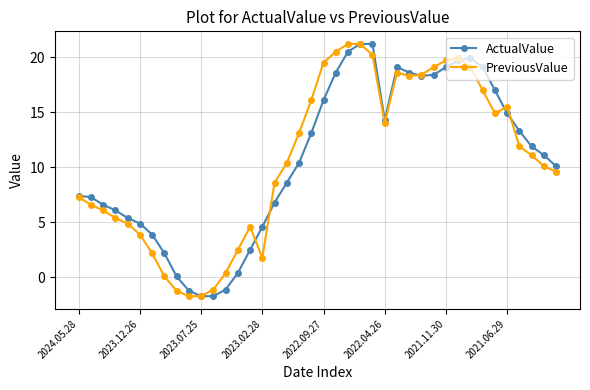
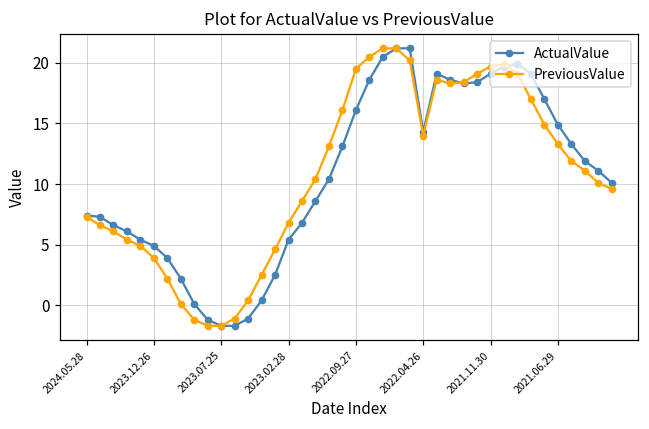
ActualValue, 2023.02.28: 4.6 -> 5.4
PreviousValue, 2023.02.28: 1.8 -> 6.8
PreviousValue, 2021.06.29: 15.5 -> 13.3
